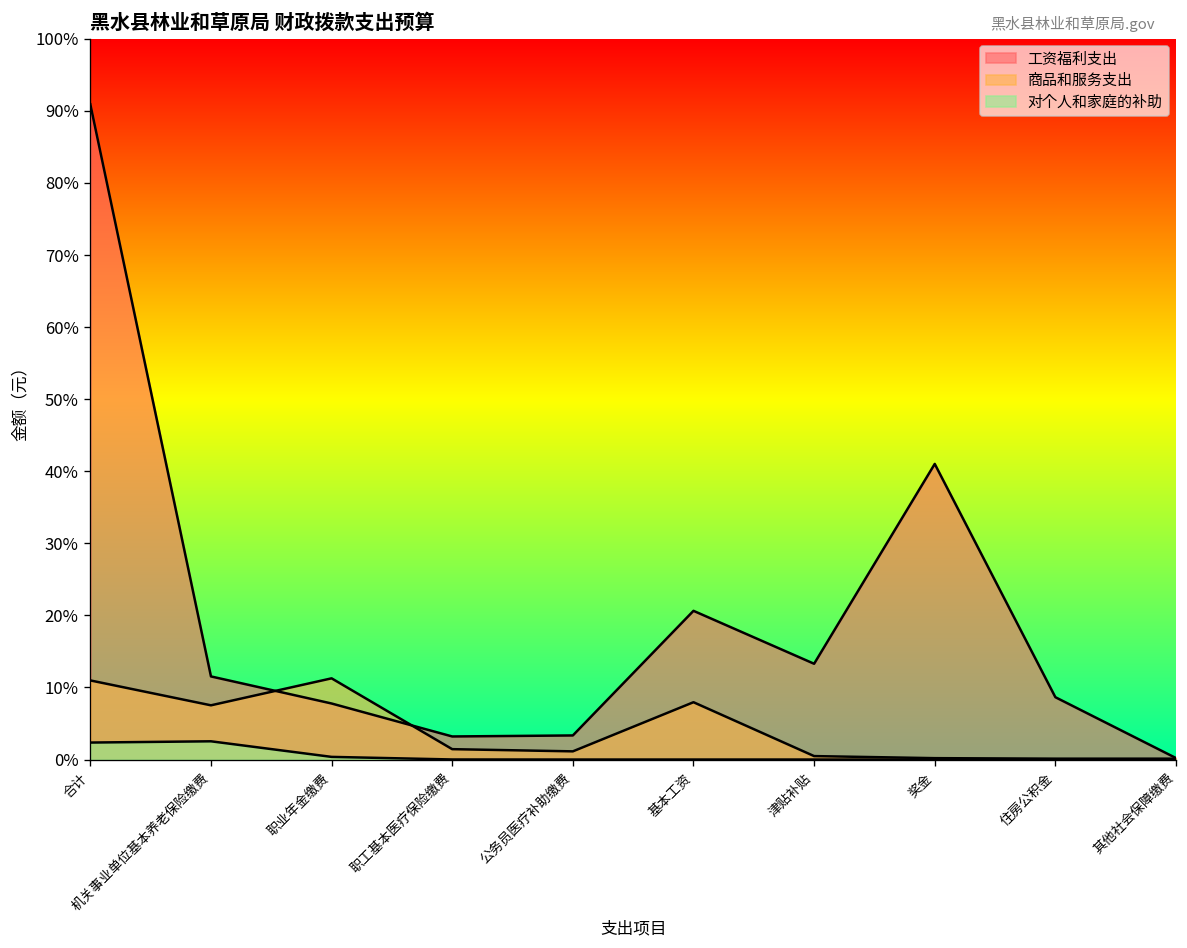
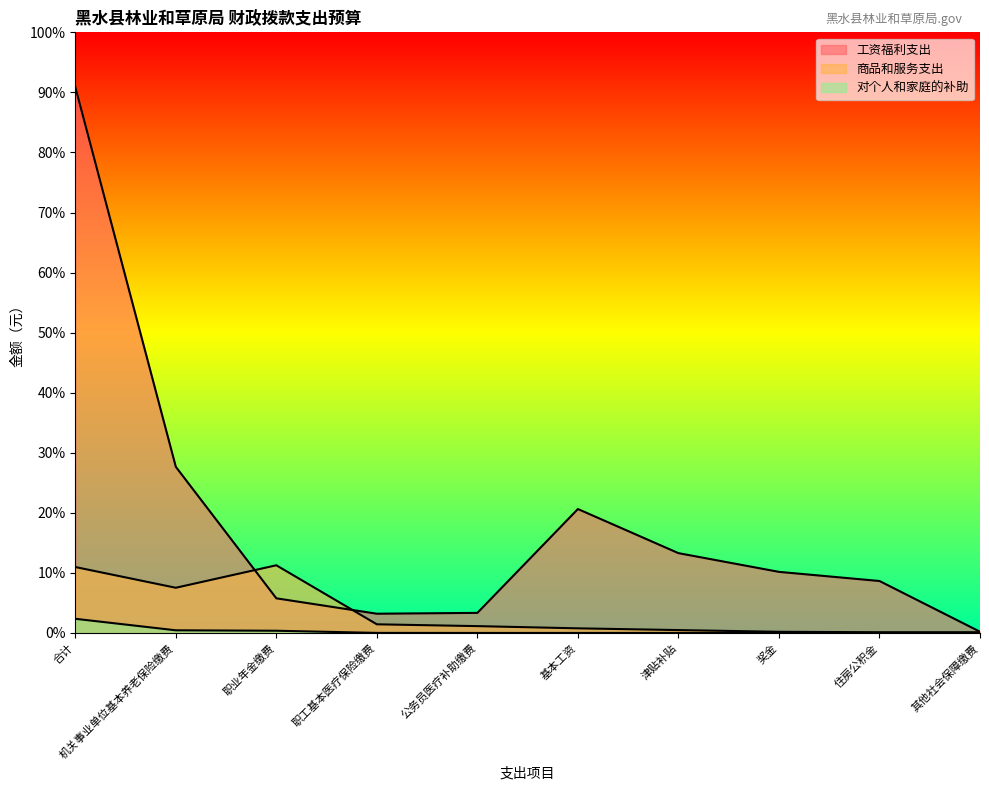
工资福利支出, 机关事业单位基本养老保险缴费: 12% -> 28%
对个人和家庭的补助, 机关事业单位基本养老保险缴费: 3% -> 0%
工资福利支出, 职业年金缴费: 8% -> 6%
商品和服务支出, 基本工资: 8% -> 1%
工资福利支出, 奖金: 41% -> 10%
